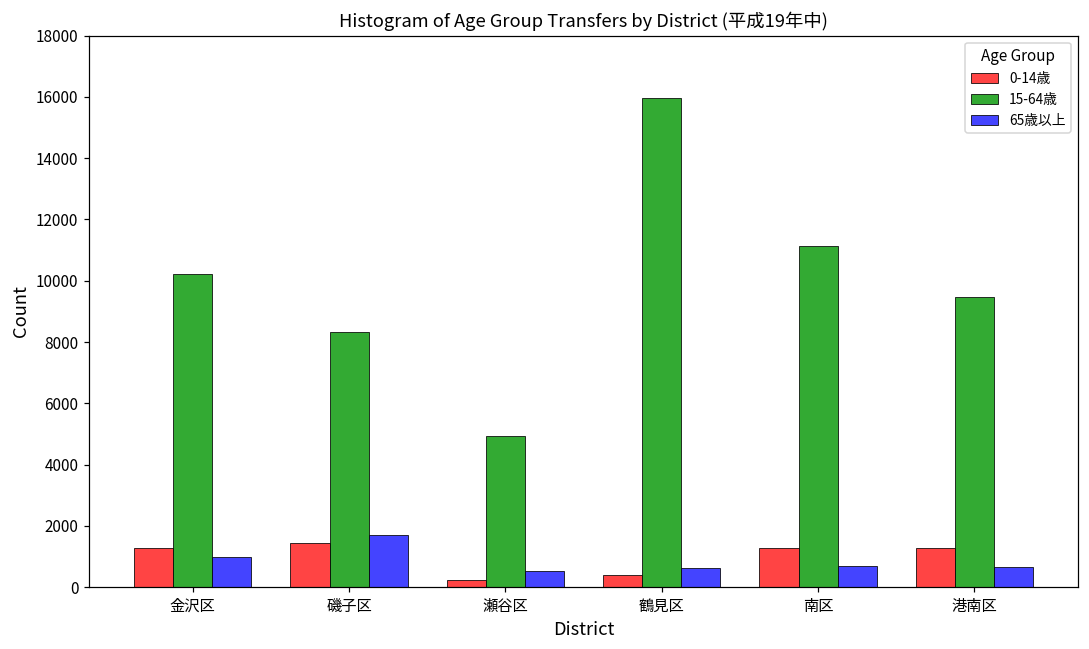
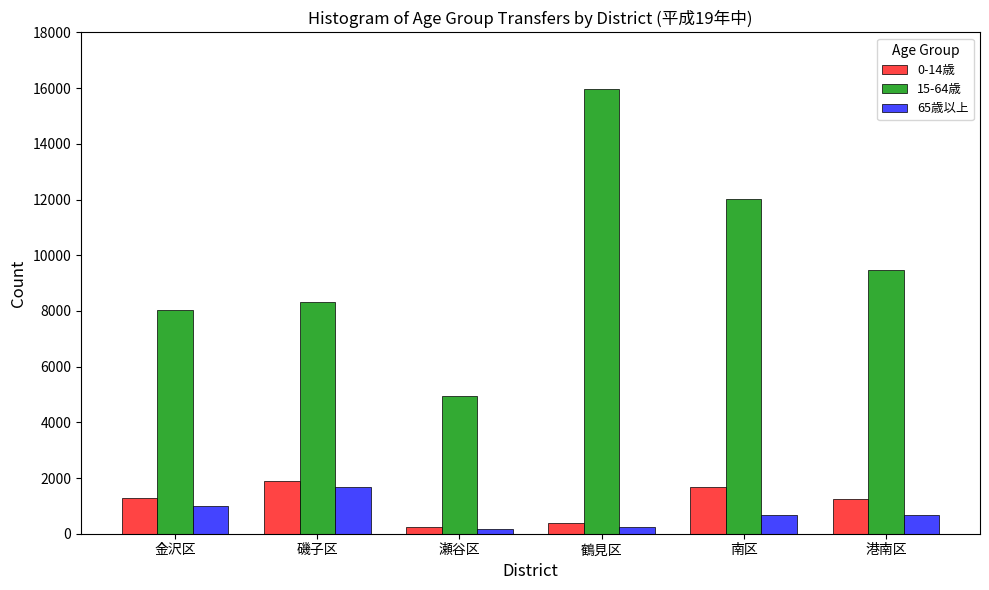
15-64歳, 金沢区: 10200 -> 8000
0-14歳, 磯子区: 1400 -> 1900
65歳以上, 瀬谷区: 500 -> 200
65歳以上, 鶴見区: 600 -> 200
0-14歳, 南区: 1300 -> 1700
15-64歳, 南区: 11100 -> 12000
